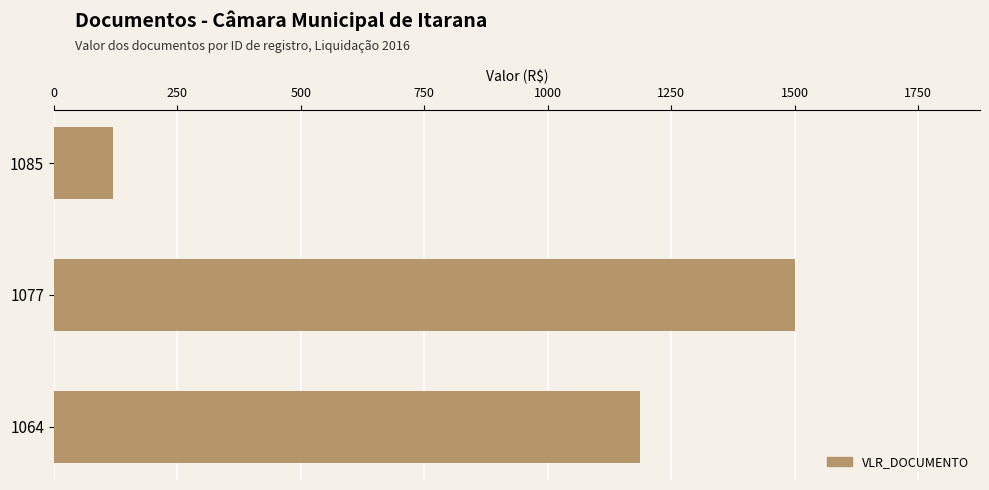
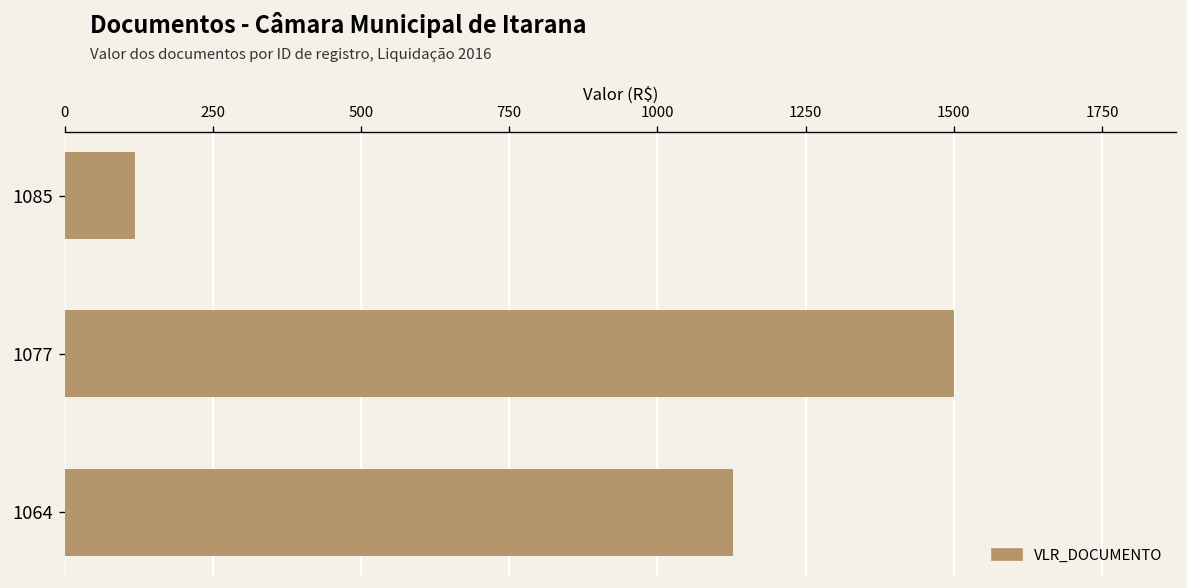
1064: 1190 -> 1130
